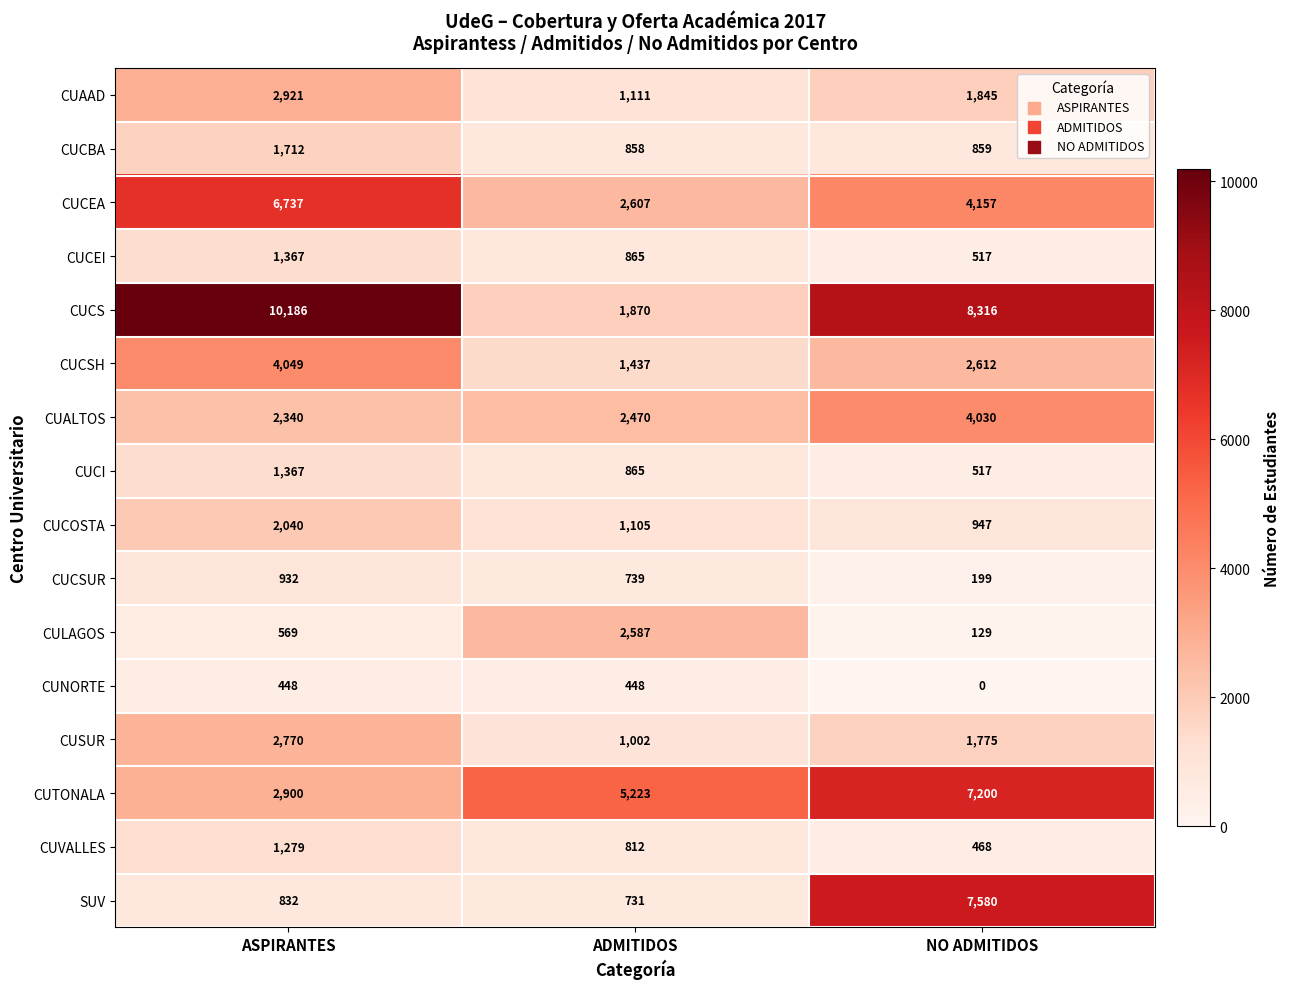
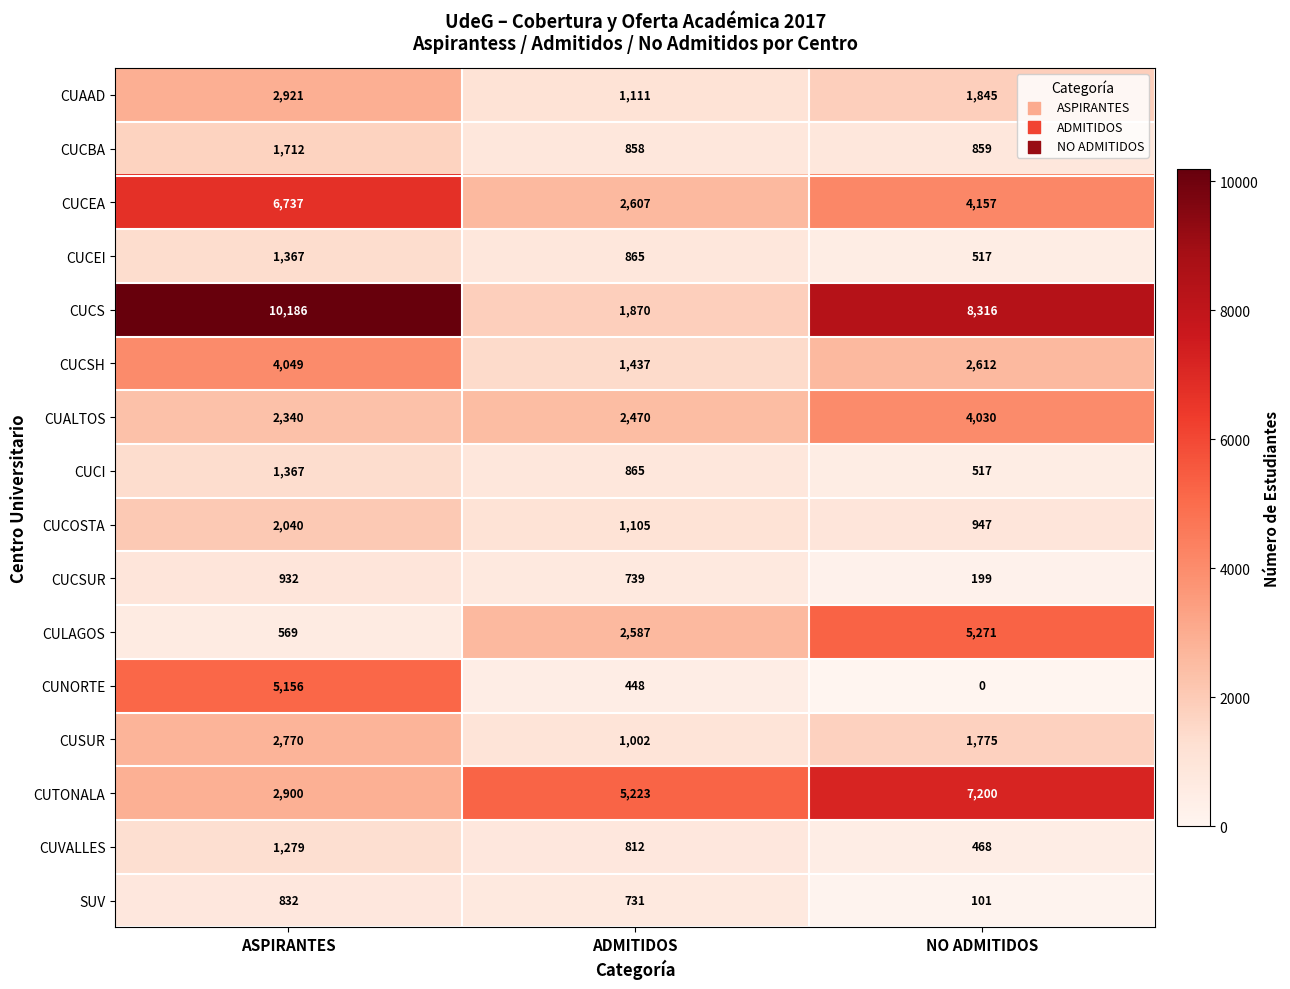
CULAGOS, NO ADMITIDOS: 129 -> 5,271
CUNORTE, ASPIRANTES: 448 -> 5,156
SUV, NO ADMITIDOS: 7,580 -> 101
